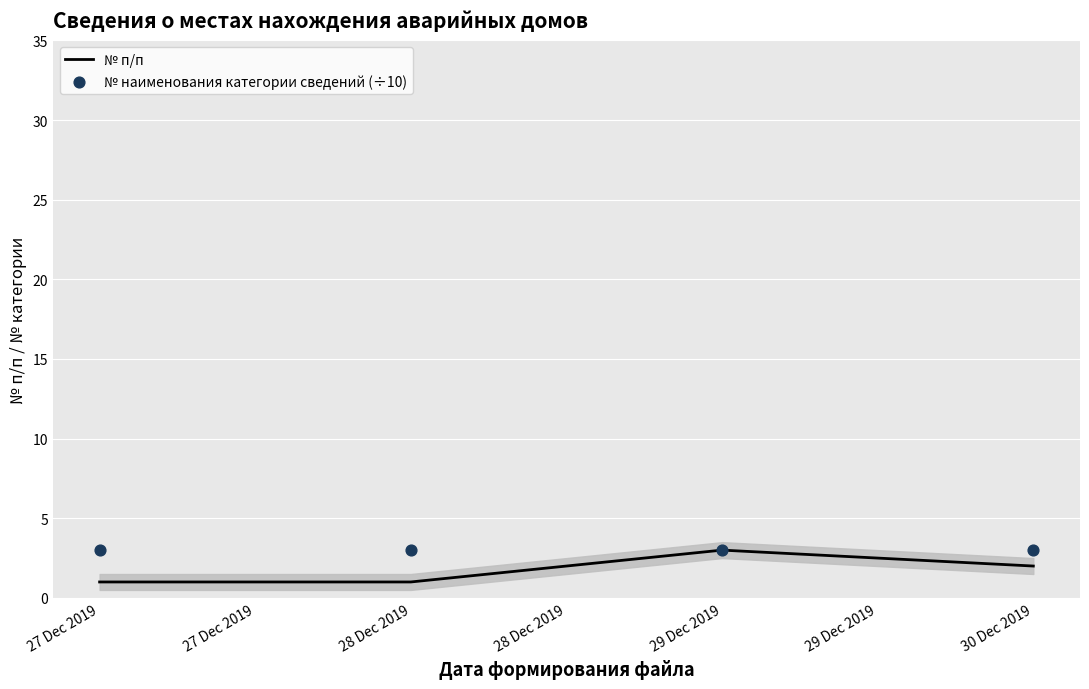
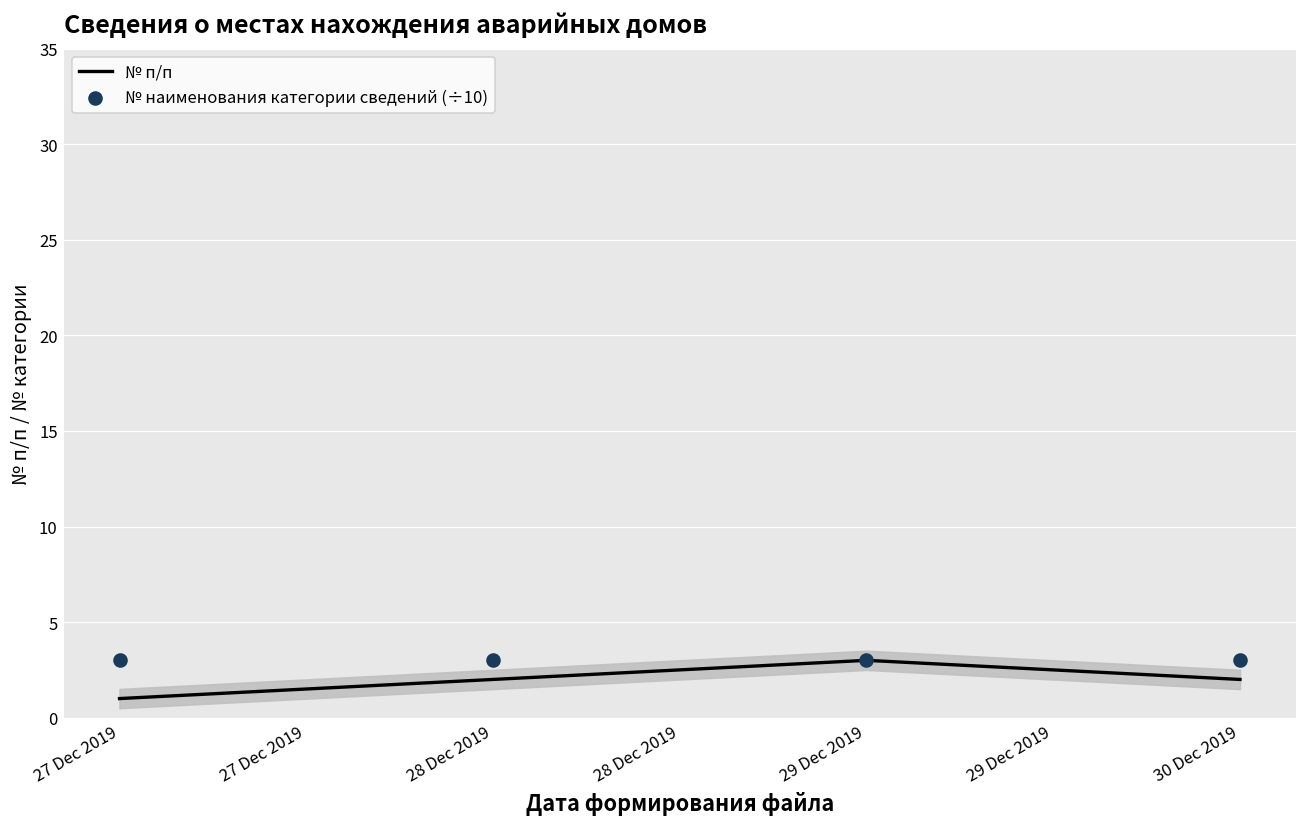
№ п/п, 28 Dec 2019: 1 -> 2
